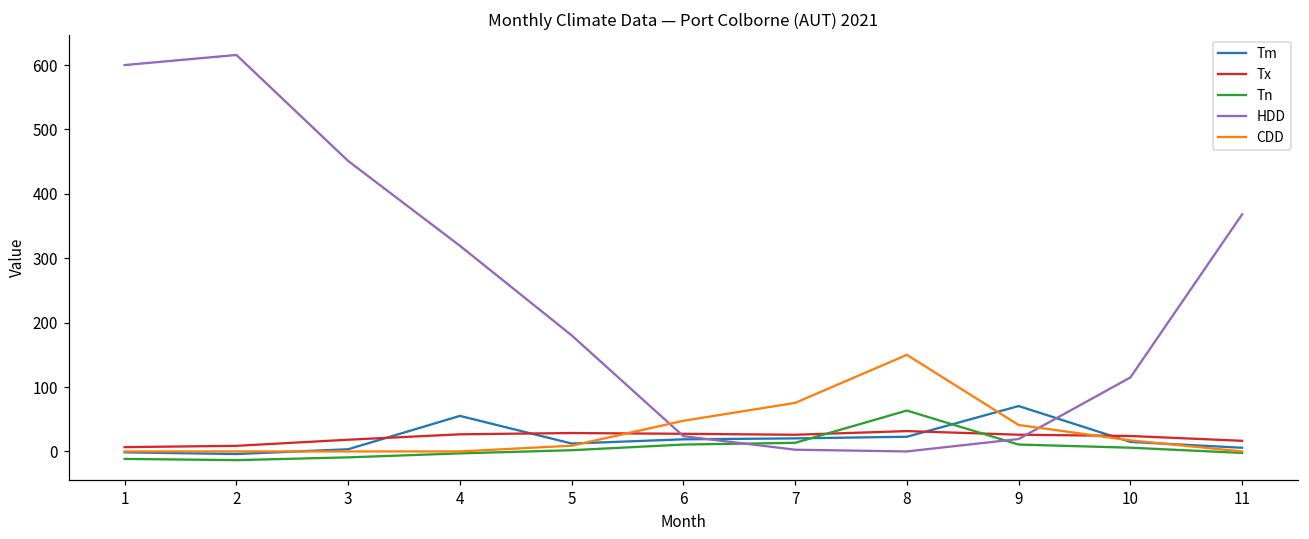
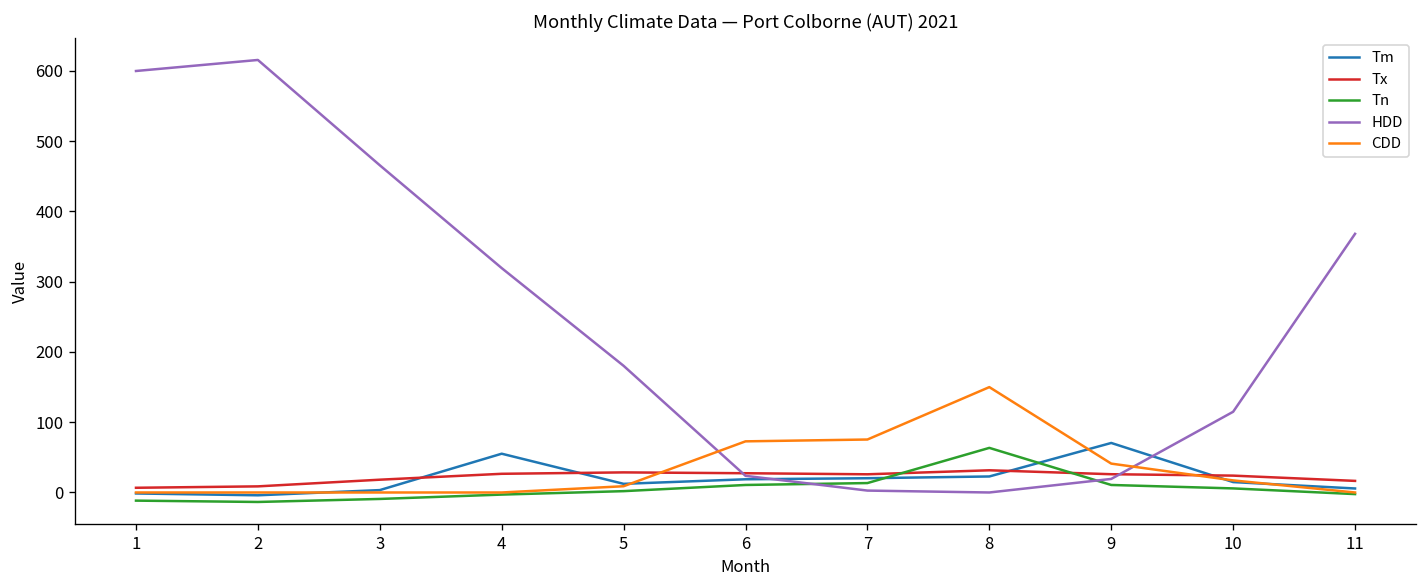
HDD, 3: 450 -> 470
CDD, 6: 50 -> 70
